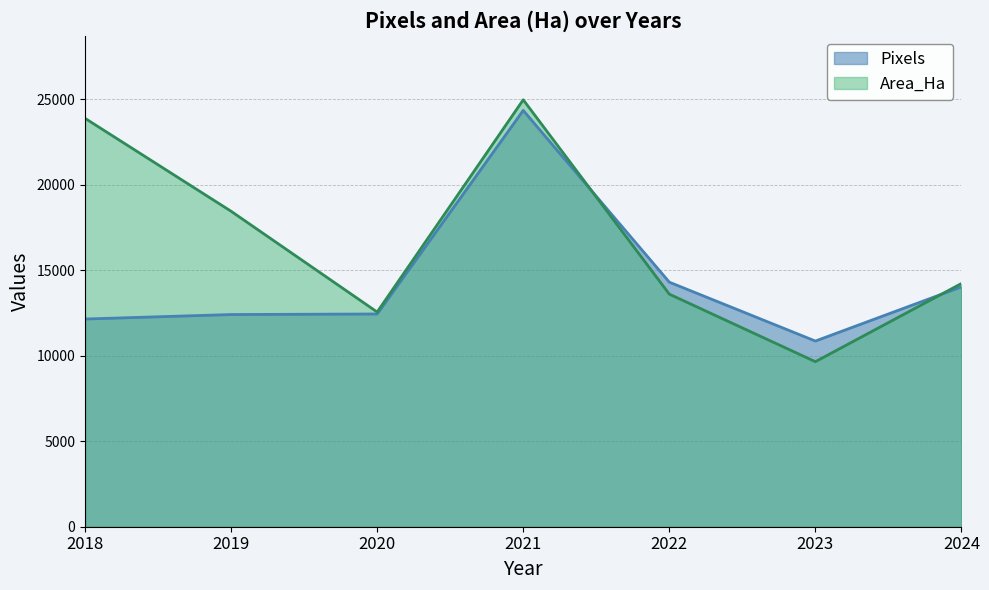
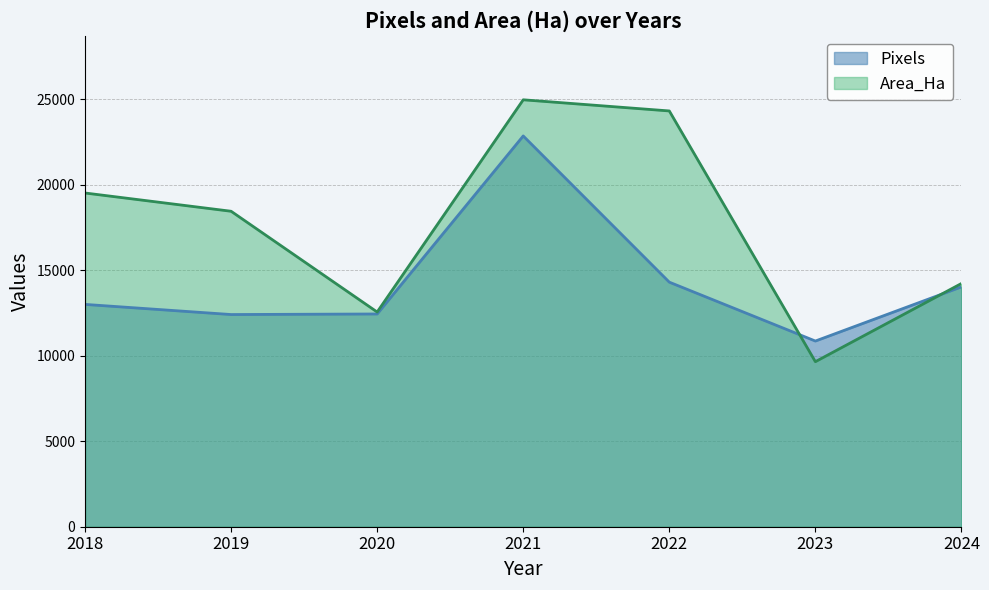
Pixels, 2018: 12100 -> 13000
Area_Ha, 2018: 23900 -> 19500
Pixels, 2021: 24300 -> 22900
Area_Ha, 2022: 13600 -> 24300
